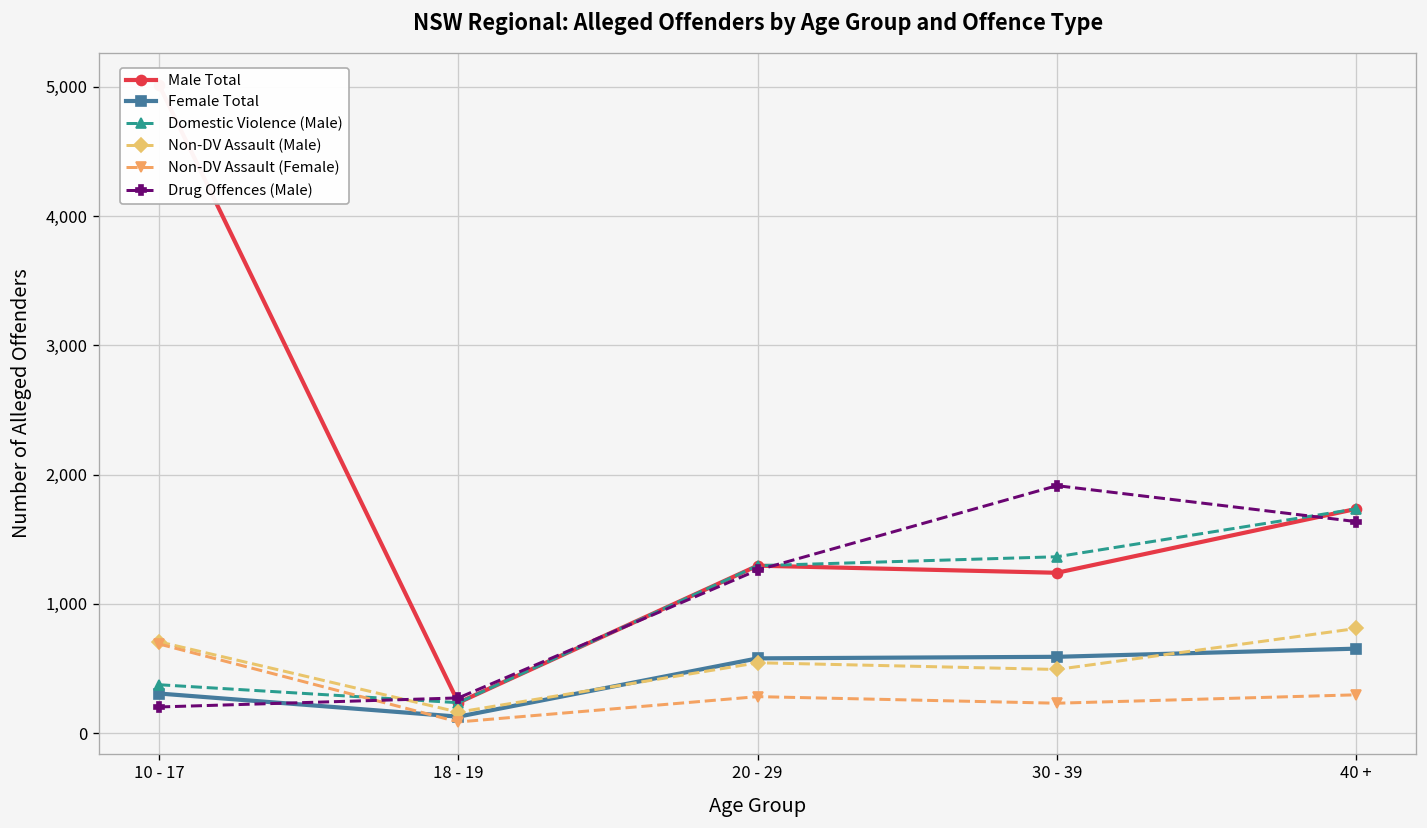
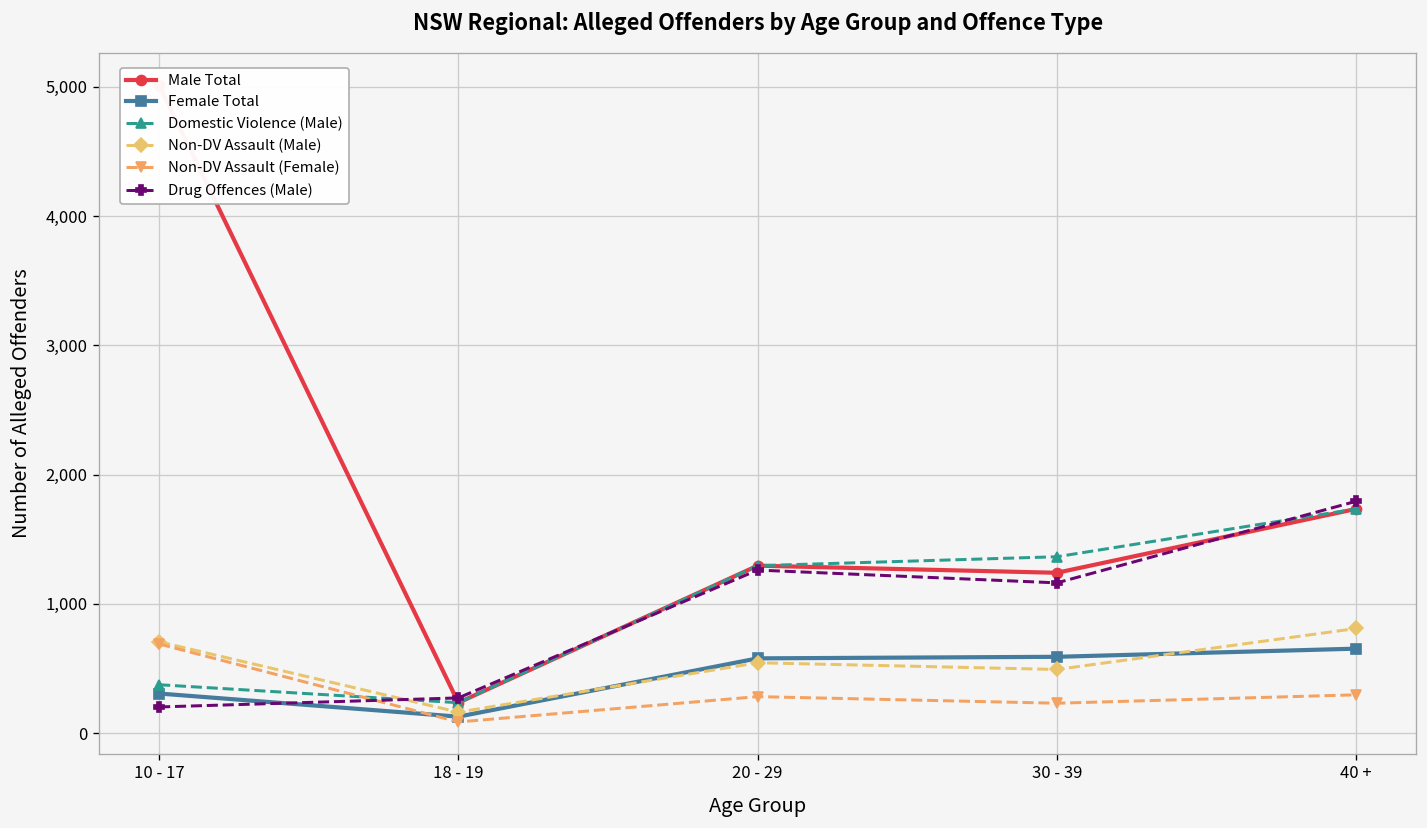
Drug Offences (Male), 30 - 39: 1,910 -> 1,160
Drug Offences (Male), 40 +: 1,640 -> 1,790
